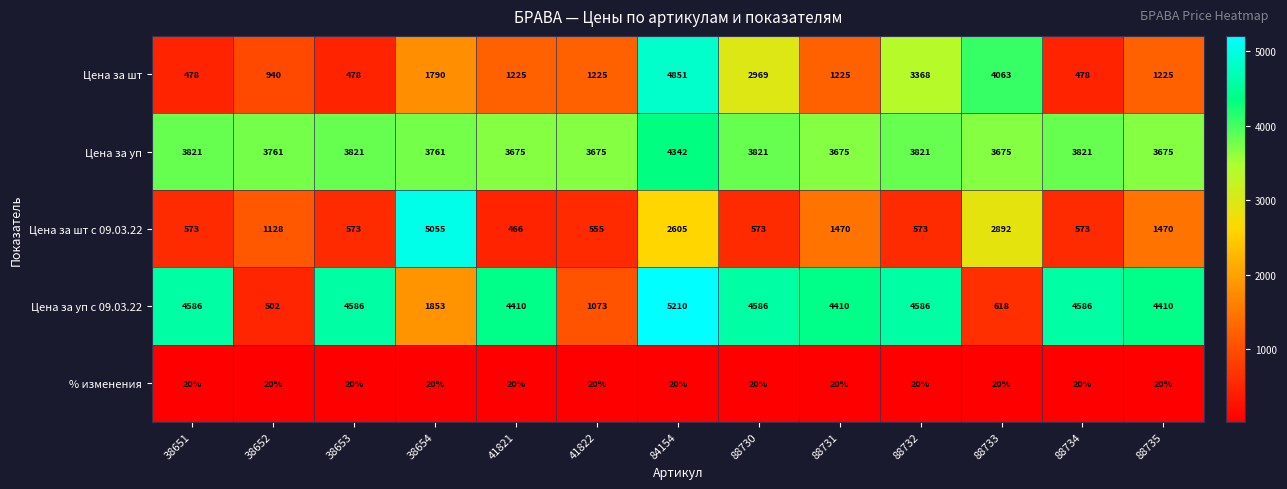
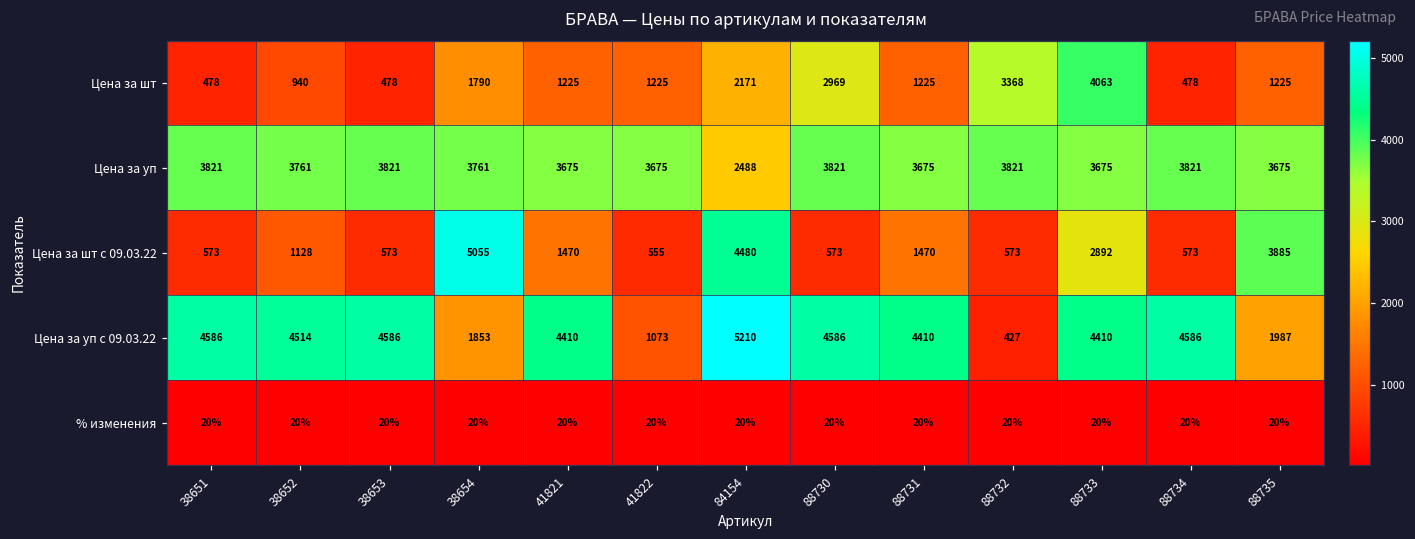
Цена за шт, 84154: 4851 -> 2171
Цена за уп, 84154: 4342 -> 2488
Цена за шт с 09.03.22, 41821: 466 -> 1470
Цена за шт с 09.03.22, 84154: 2605 -> 4480
Цена за шт с 09.03.22, 88735: 1470 -> 3885
Цена за уп с 09.03.22, 38652: 502 -> 4514
Цена за уп с 09.03.22, 88732: 4586 -> 427
Цена за уп с 09.03.22, 88733: 618 -> 4410
Цена за уп с 09.03.22, 88735: 4410 -> 1987
